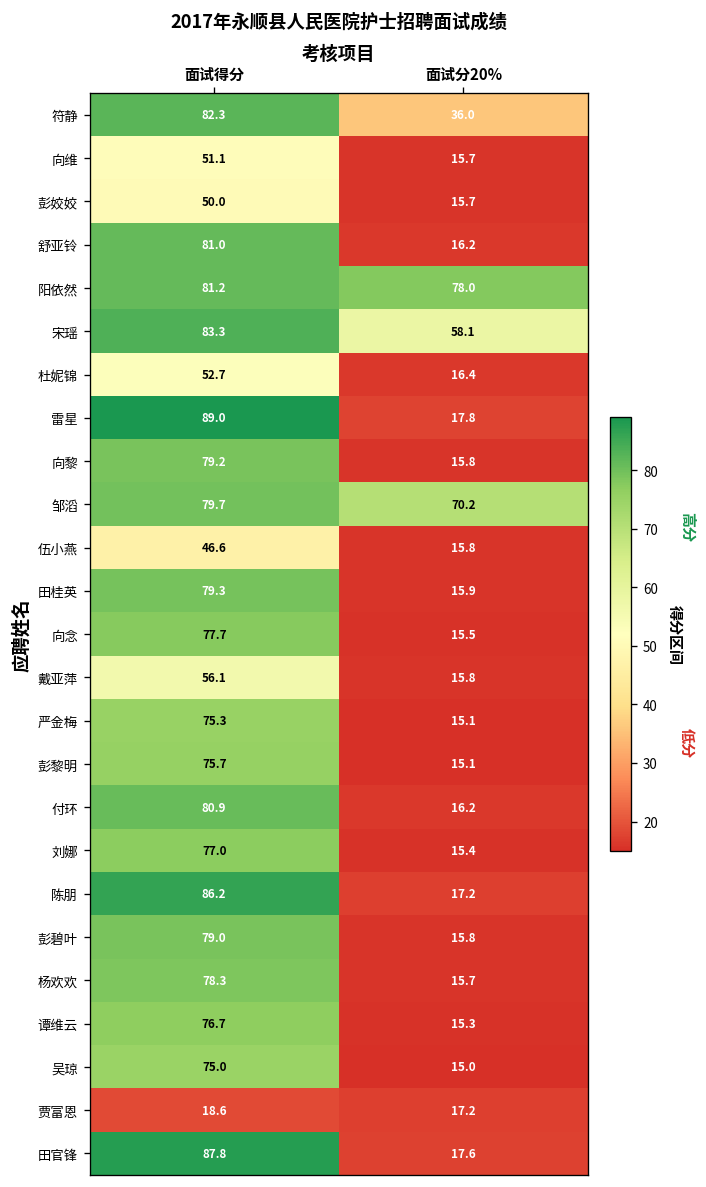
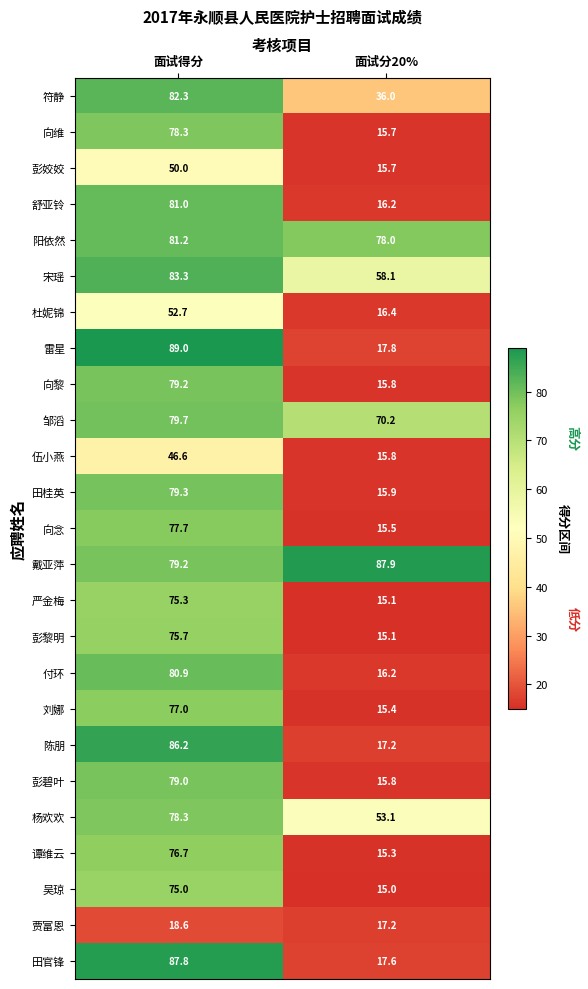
向维, 面试得分: 51.1 -> 78.3
戴亚萍, 面试得分: 56.1 -> 79.2
戴亚萍, 面试分20%: 15.8 -> 87.9
杨欢欢, 面试分20%: 15.7 -> 53.1
